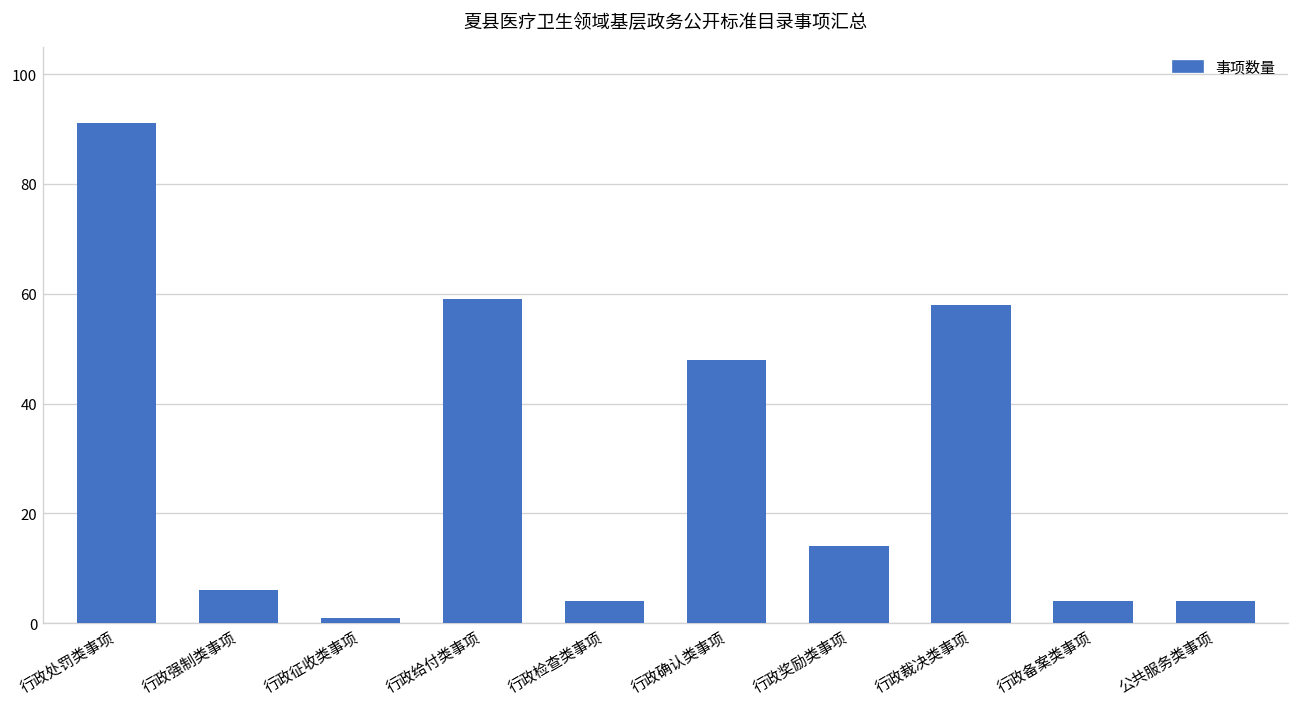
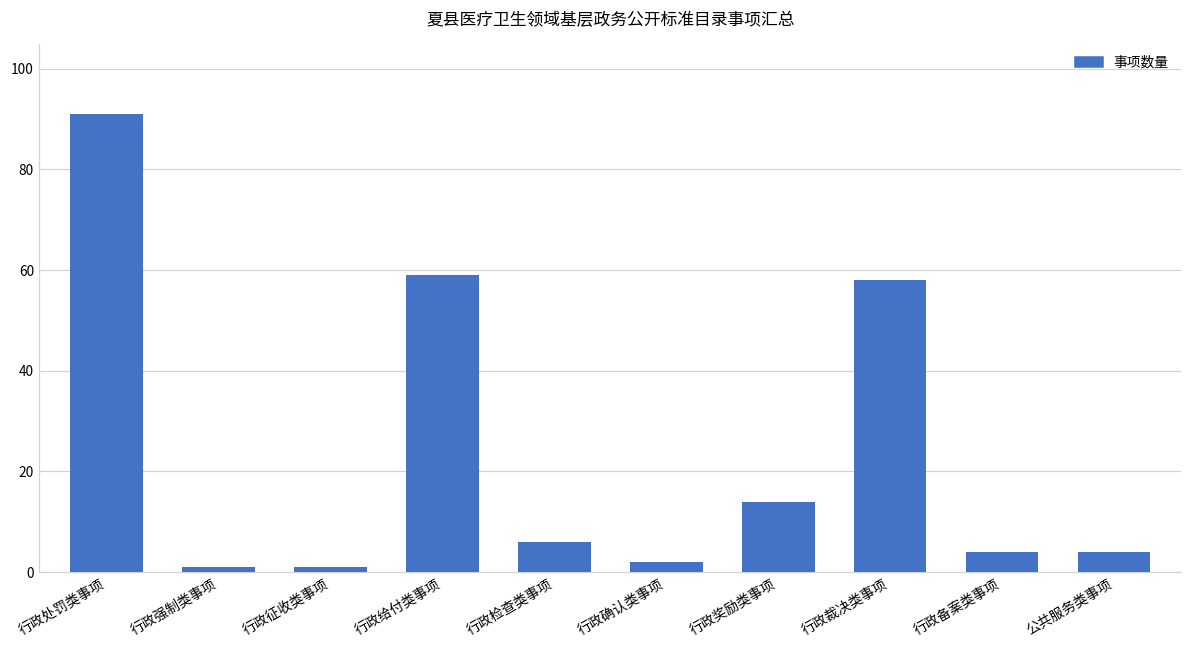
行政强制类事项: 6 -> 1
行政检查类事项: 4 -> 6
行政确认类事项: 48 -> 2
